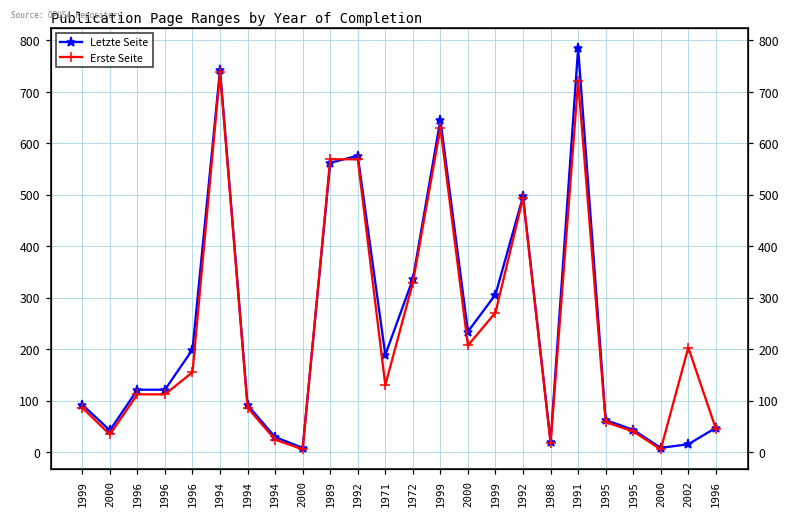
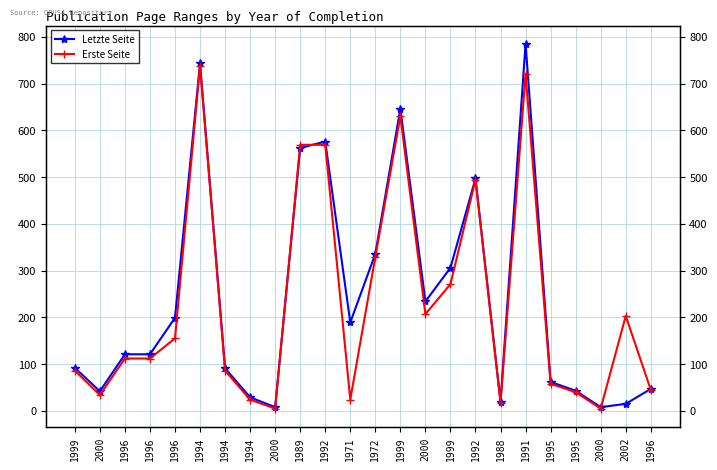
Erste Seite, 1971: 130 -> 20
